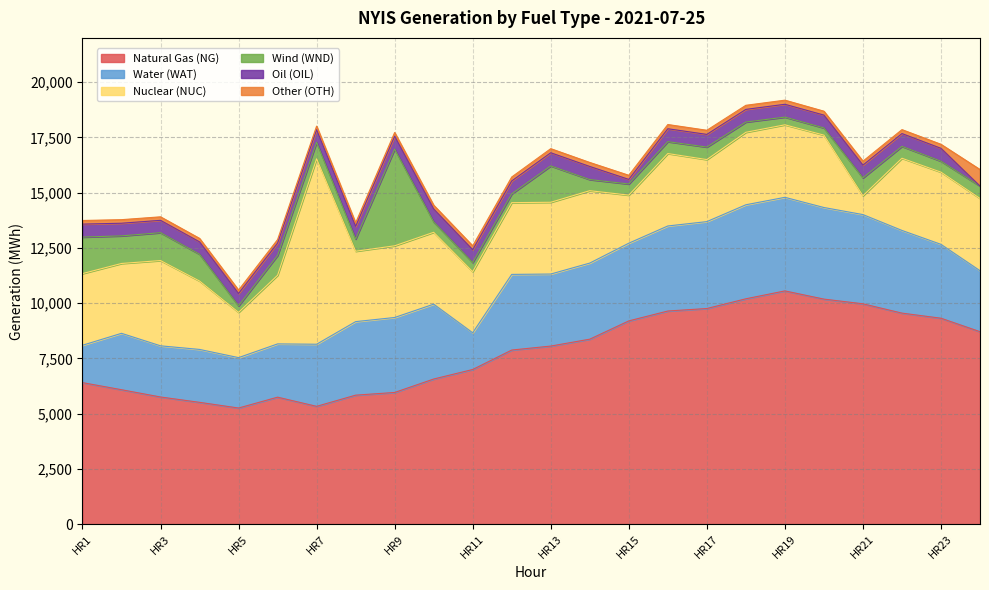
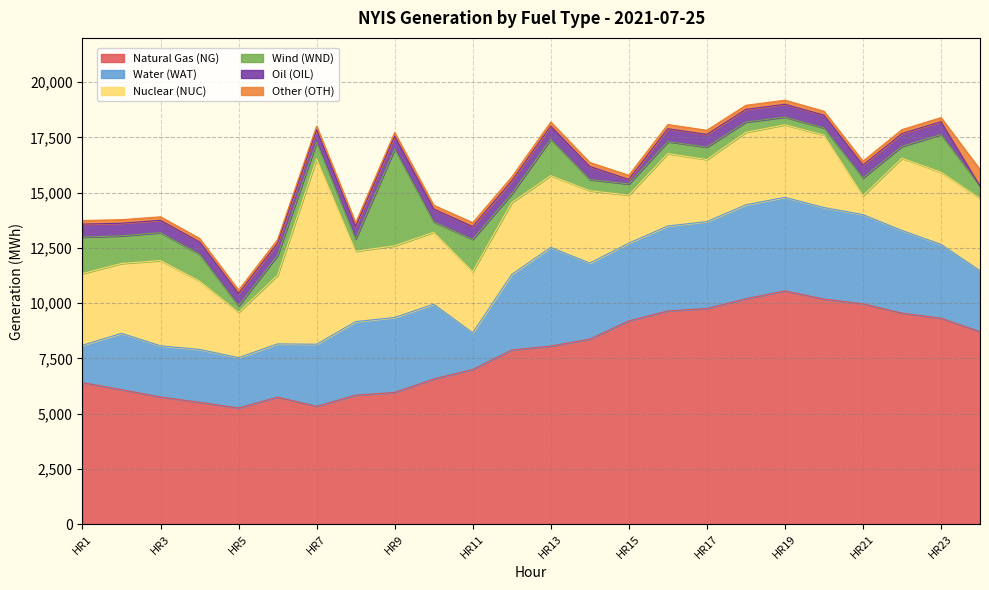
Wind (WND), HR11: 400 -> 1,500
Water (WAT), HR13: 3,300 -> 4,500
Wind (WND), HR23: 500 -> 1,700
